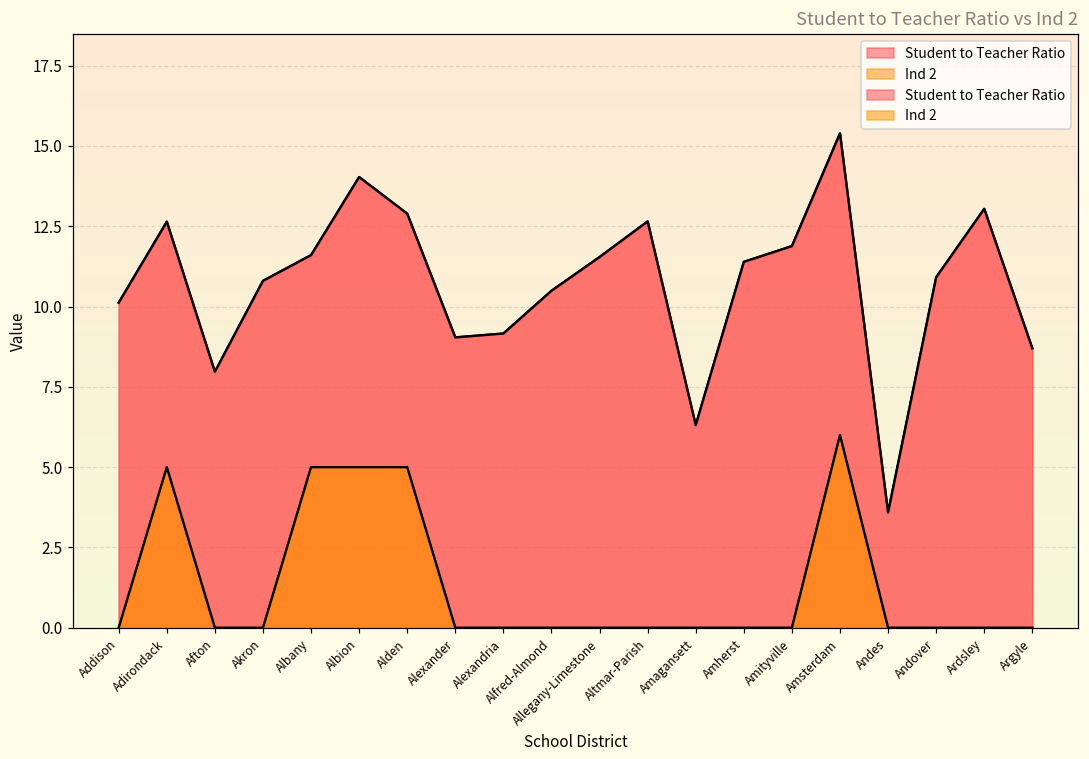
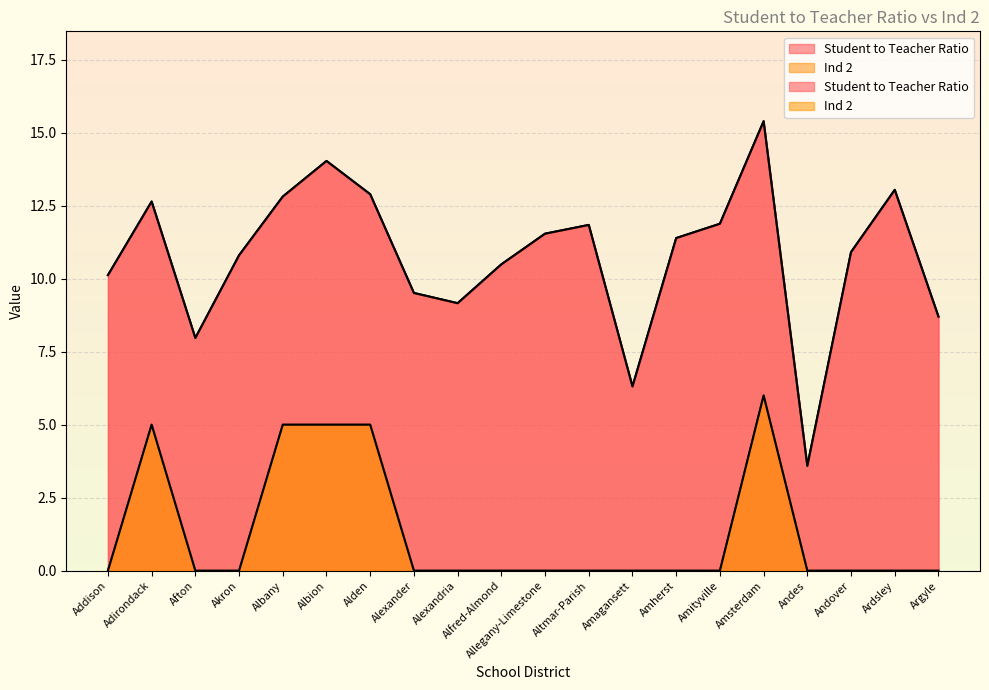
Student to Teacher Ratio, Albany: 11.6 -> 12.8
Student to Teacher Ratio, Alexander: 9.0 -> 9.5
Student to Teacher Ratio, Altmar-Parish: 12.7 -> 11.8
